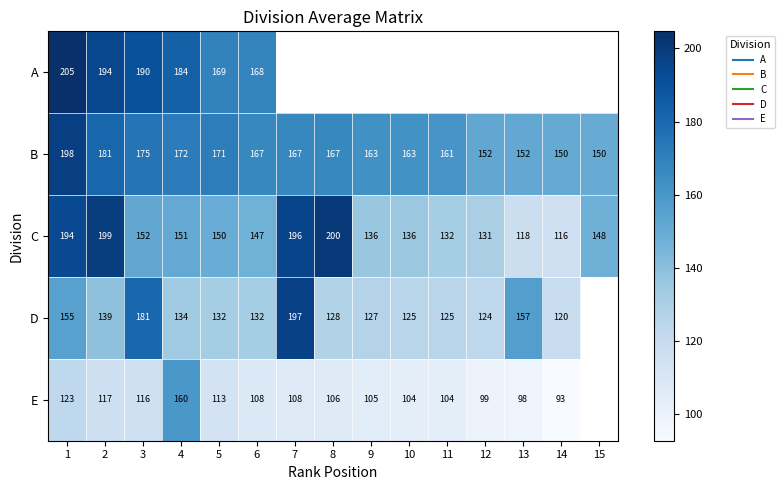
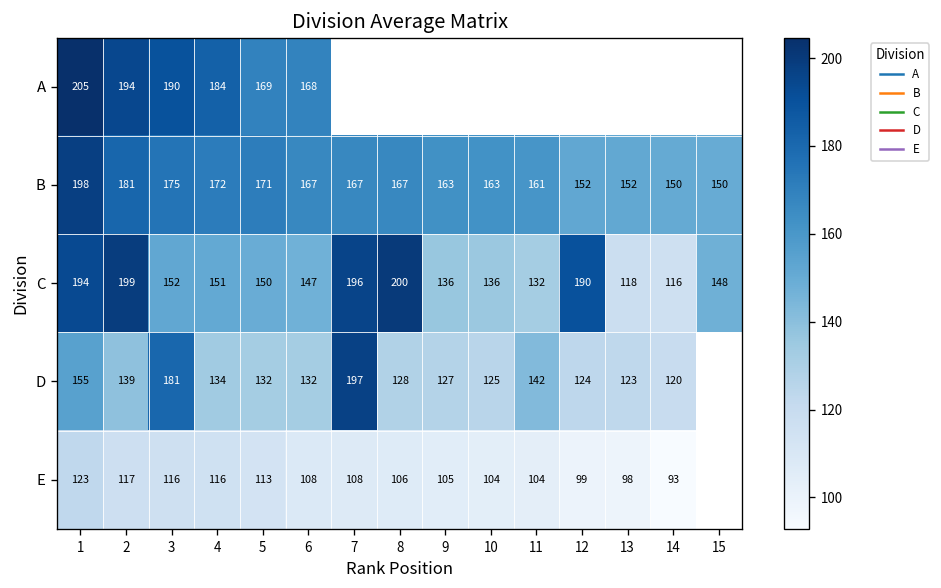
C, 12: 131 -> 190
D, 11: 125 -> 142
D, 13: 157 -> 123
E, 4: 160 -> 116
